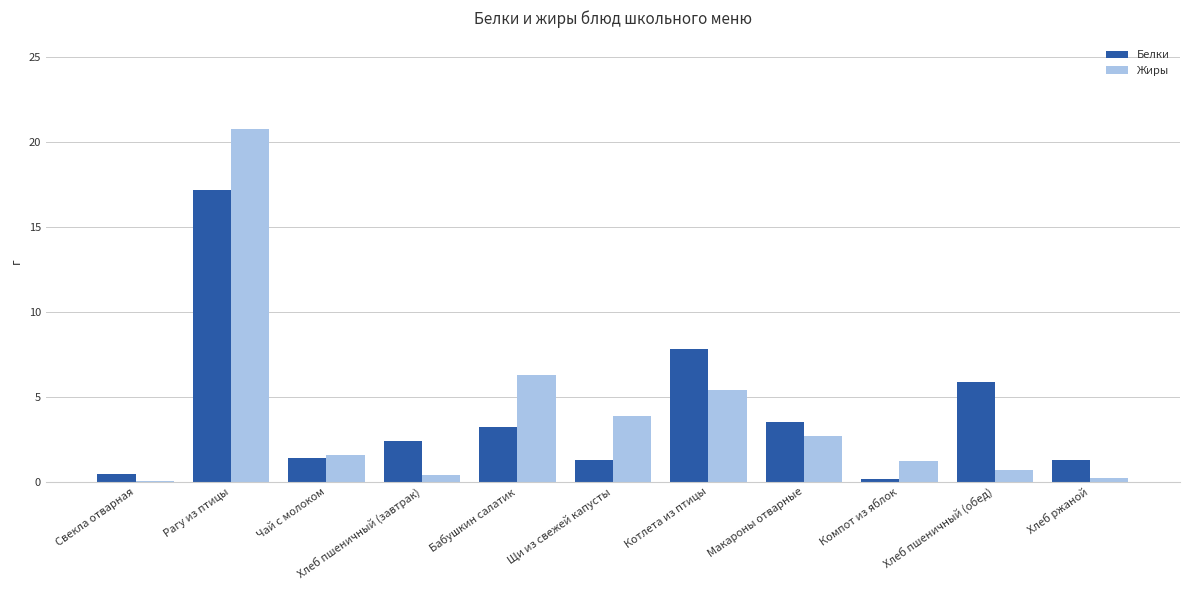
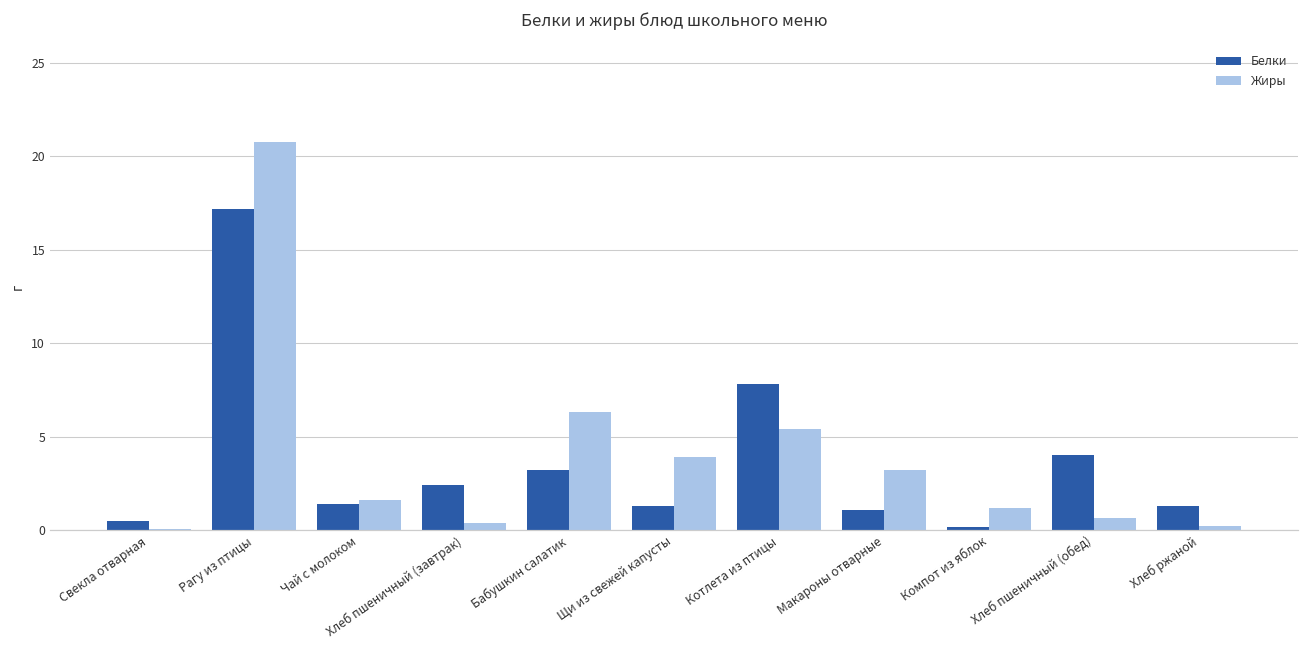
Белки, Макароны отварные: 3.5 -> 1.1
Жиры, Макароны отварные: 2.7 -> 3.2
Белки, Хлеб пшеничный (обед): 5.9 -> 4.0
